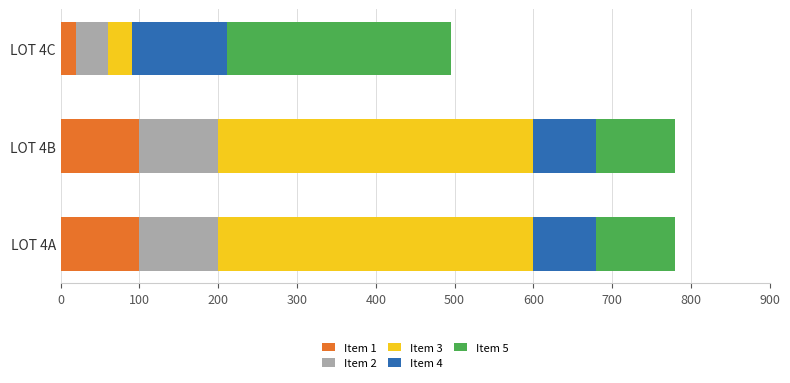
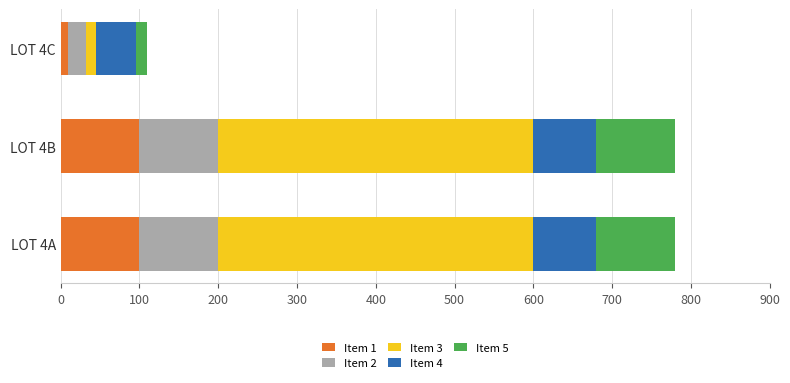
Item 1, LOT 4C: 20 -> 10
Item 2, LOT 4C: 40 -> 20
Item 3, LOT 4C: 30 -> 10
Item 4, LOT 4C: 120 -> 50
Item 5, LOT 4C: 280 -> 20
